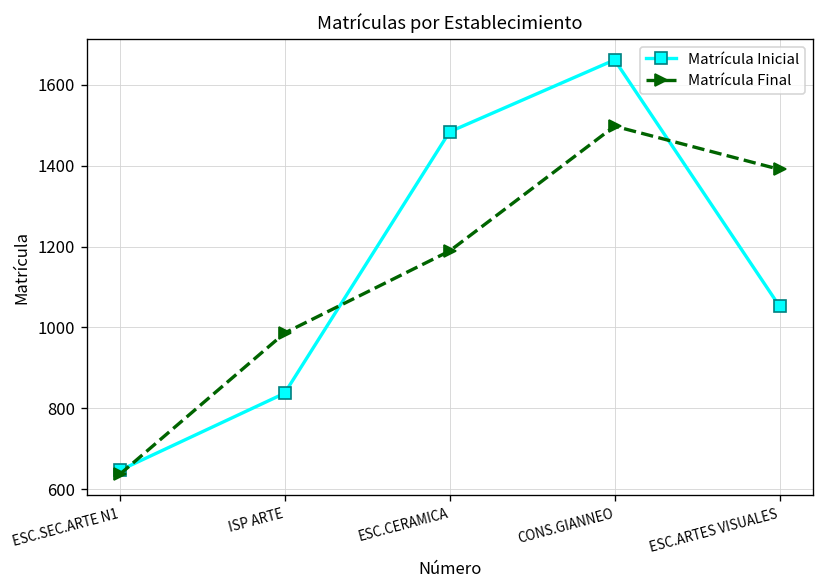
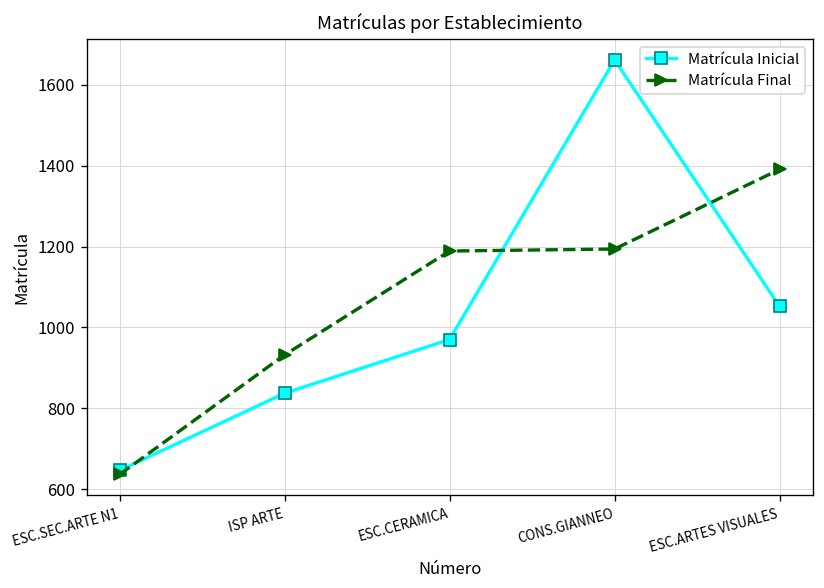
Matrícula Final, ISP ARTE: 990 -> 930
Matrícula Inicial, ESC.CERAMICA: 1480 -> 970
Matrícula Final, CONS.GIANNEO: 1500 -> 1190
